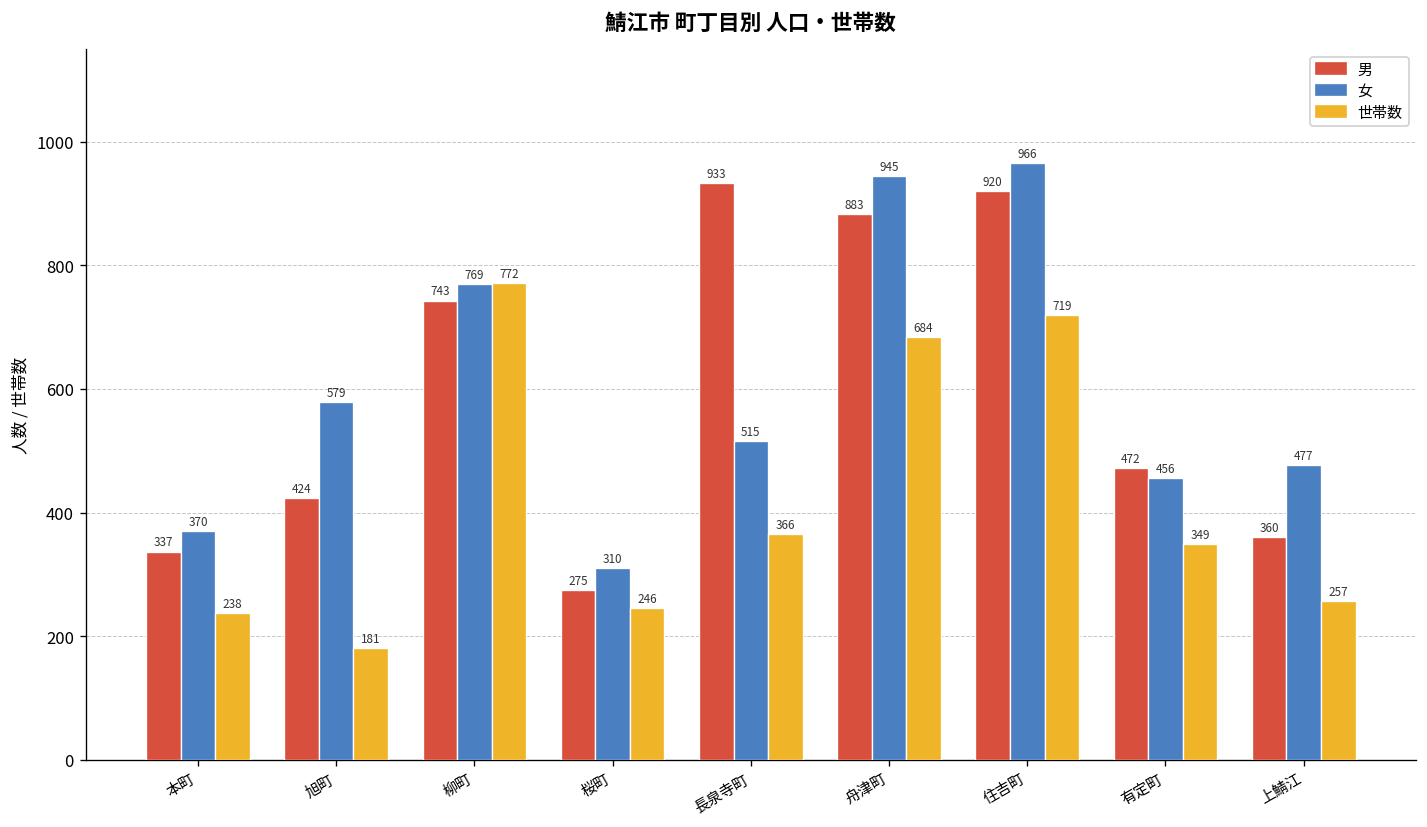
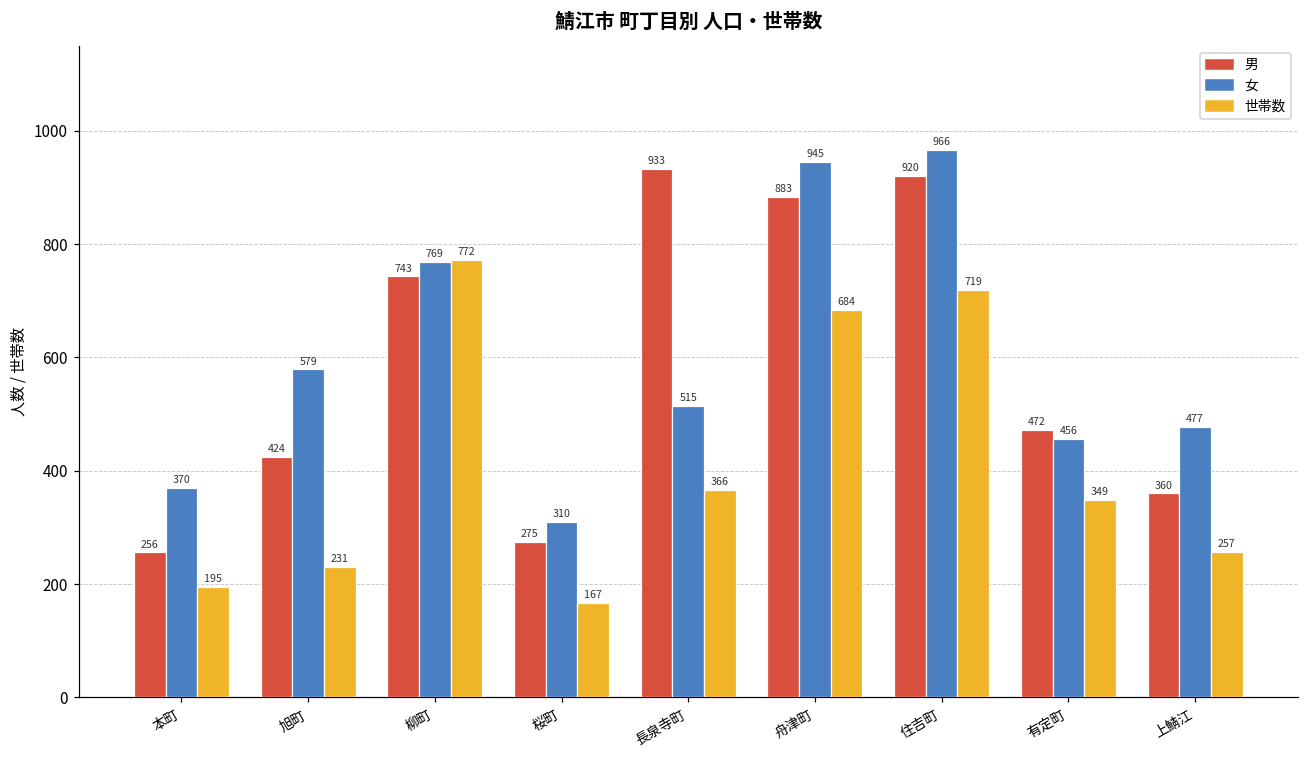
男, 本町: 337 -> 256
世帯数, 本町: 238 -> 195
世帯数, 旭町: 181 -> 231
世帯数, 桜町: 246 -> 167
